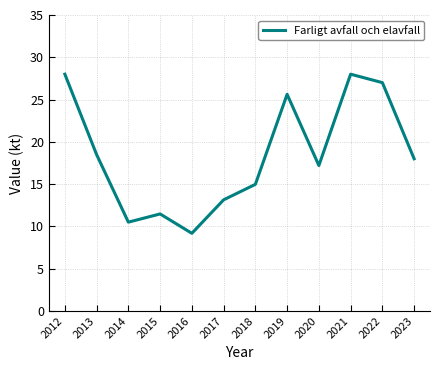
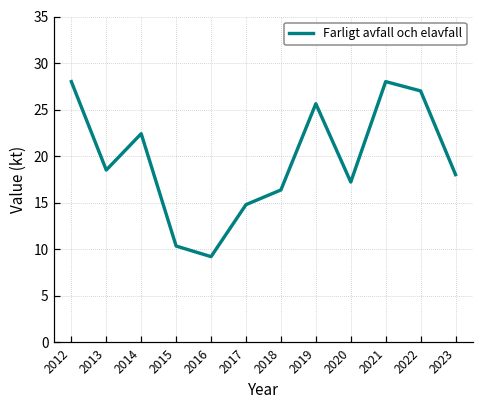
2014: 11 -> 22
2015: 11 -> 10
2017: 13 -> 15
2018: 15 -> 16
